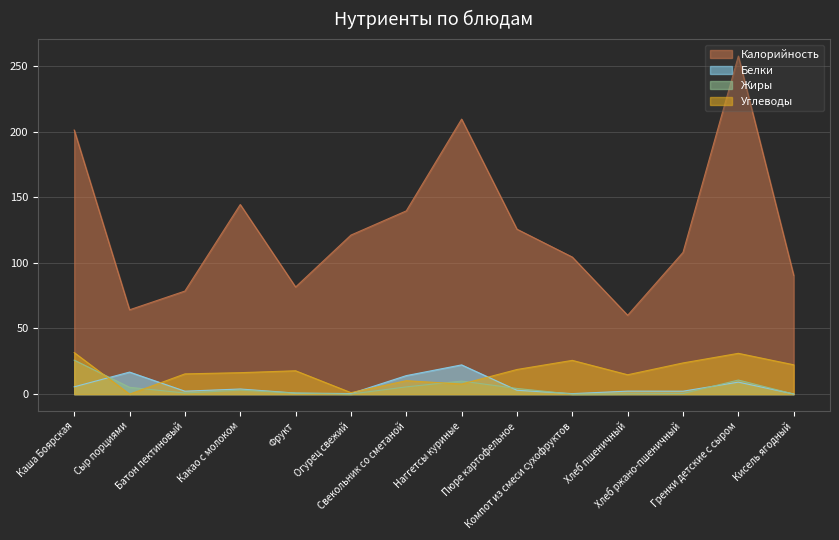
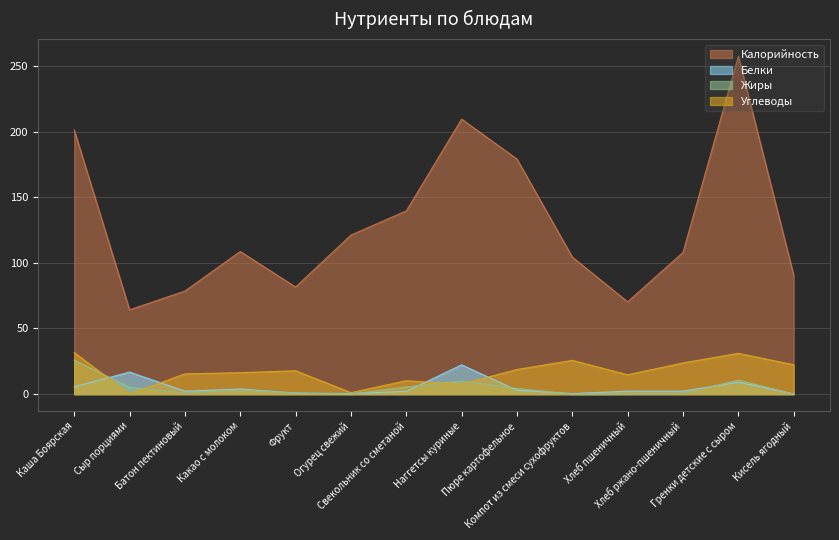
Калорийность, Какао с молоком: 144 -> 109
Белки, Свекольник со сметаной: 14 -> 2
Калорийность, Пюре картофельное: 126 -> 179
Калорийность, Хлеб пшеничный: 60 -> 70
